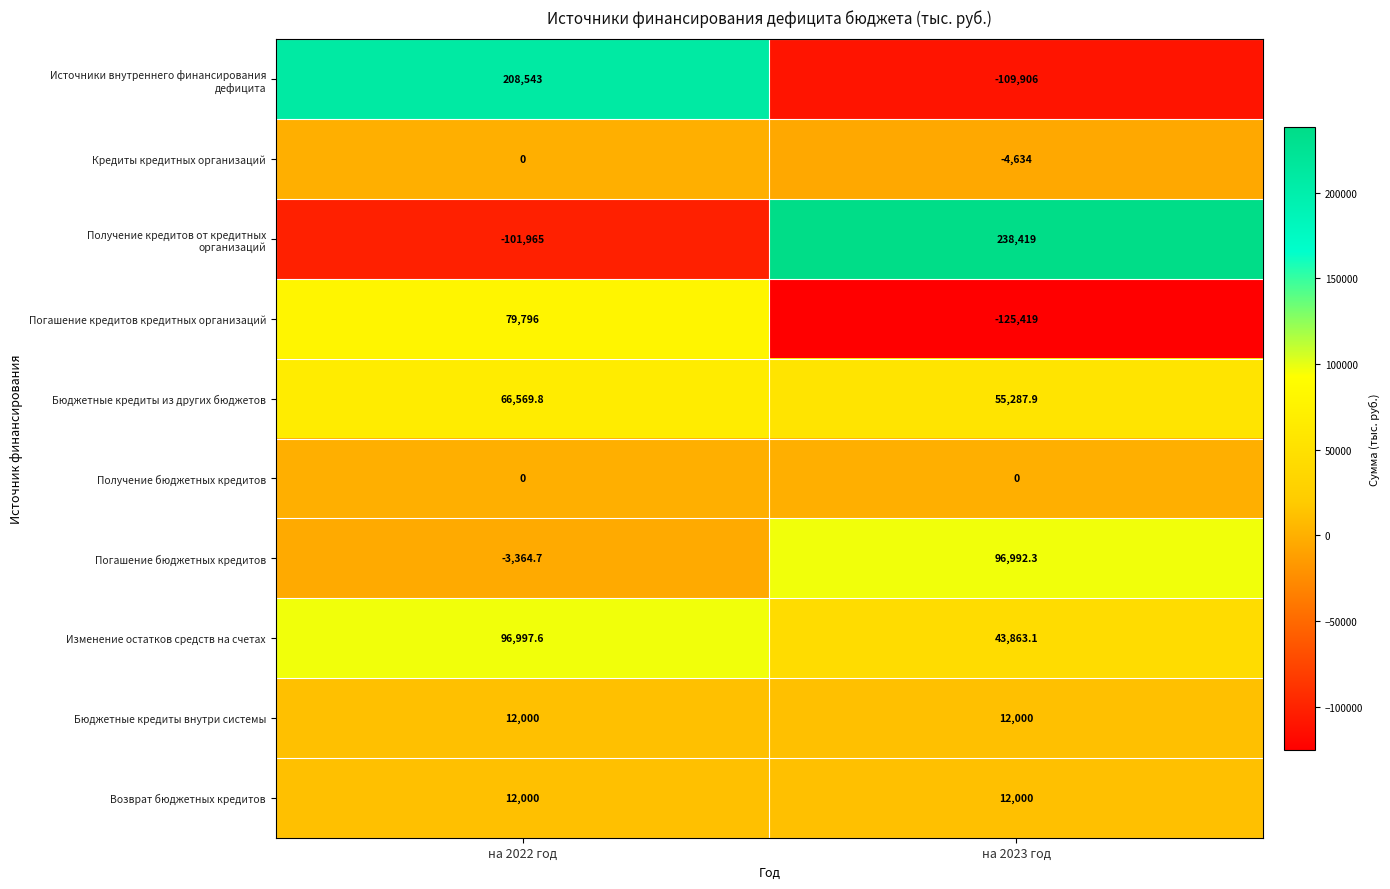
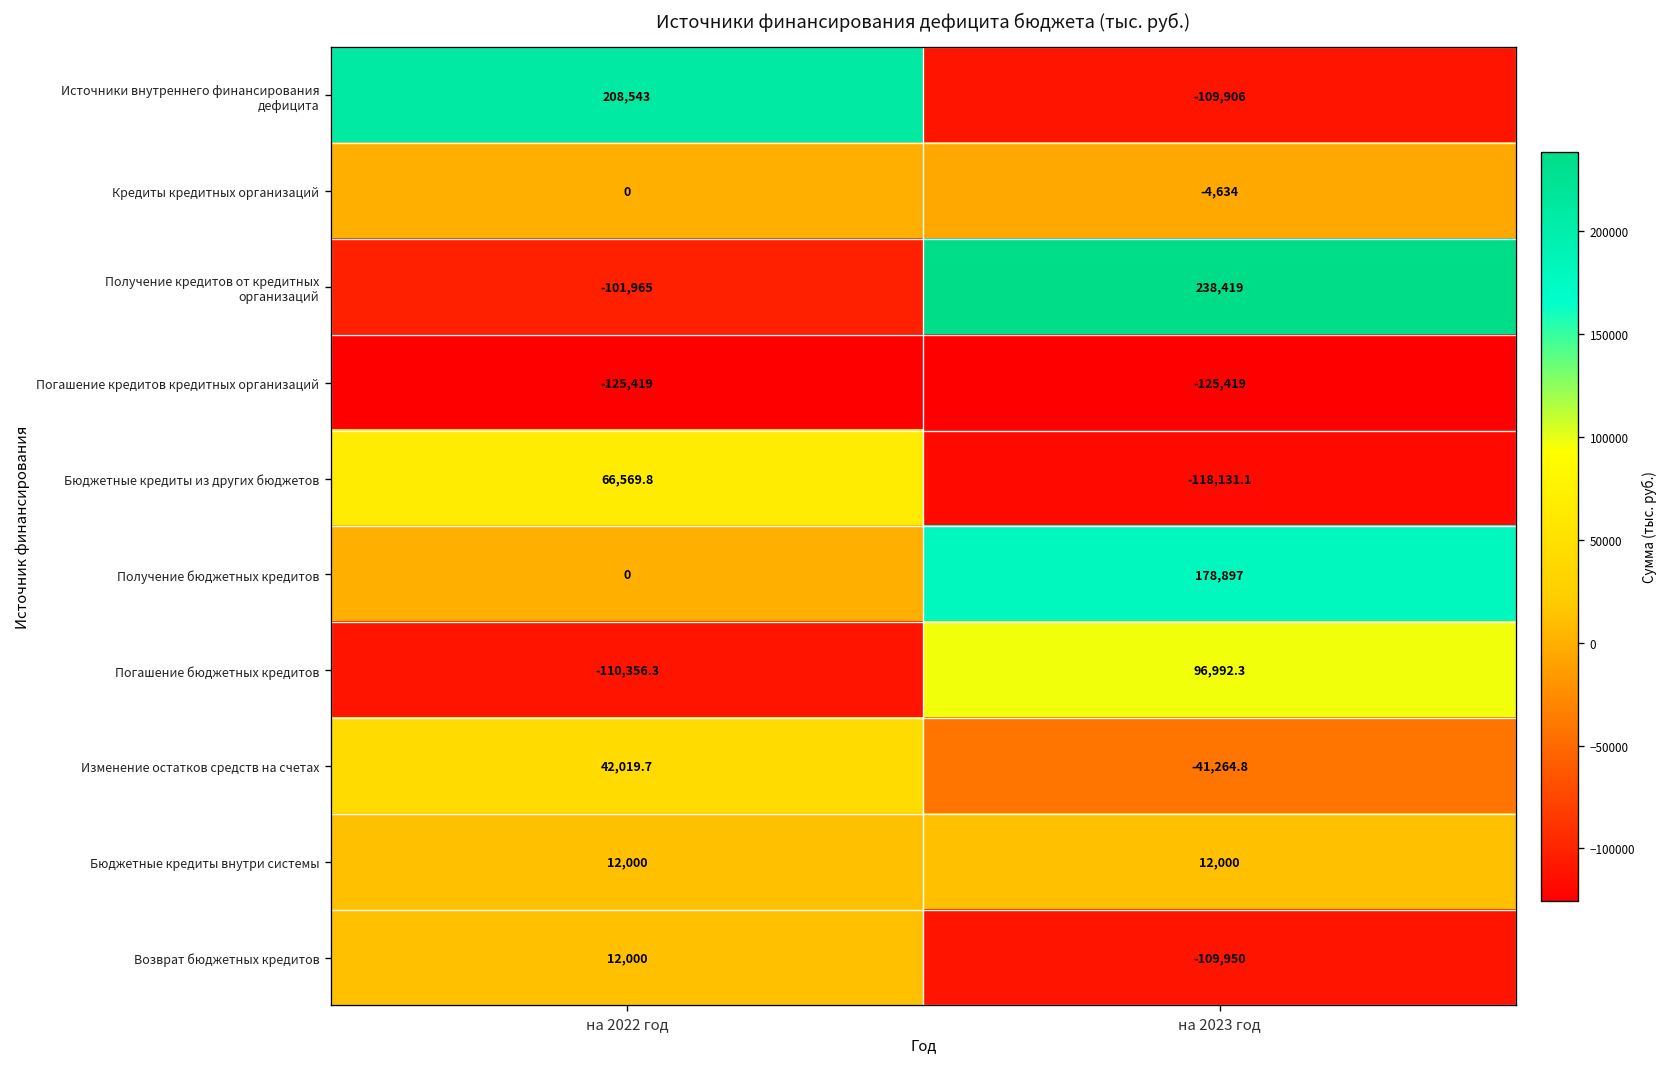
Погашение кредитов кредитных организаций, на 2022 год: 79,796 -> -125,419
Бюджетные кредиты из других бюджетов, на 2023 год: 55,287.9 -> -118,131.1
Получение бюджетных кредитов, на 2023 год: 0 -> 178,897
Погашение бюджетных кредитов, на 2022 год: -3,364.7 -> -110,356.3
Изменение остатков средств на счетах, на 2022 год: 96,997.6 -> 42,019.7
Изменение остатков средств на счетах, на 2023 год: 43,863.1 -> -41,264.8
Возврат бюджетных кредитов, на 2023 год: 12,000 -> -109,950
